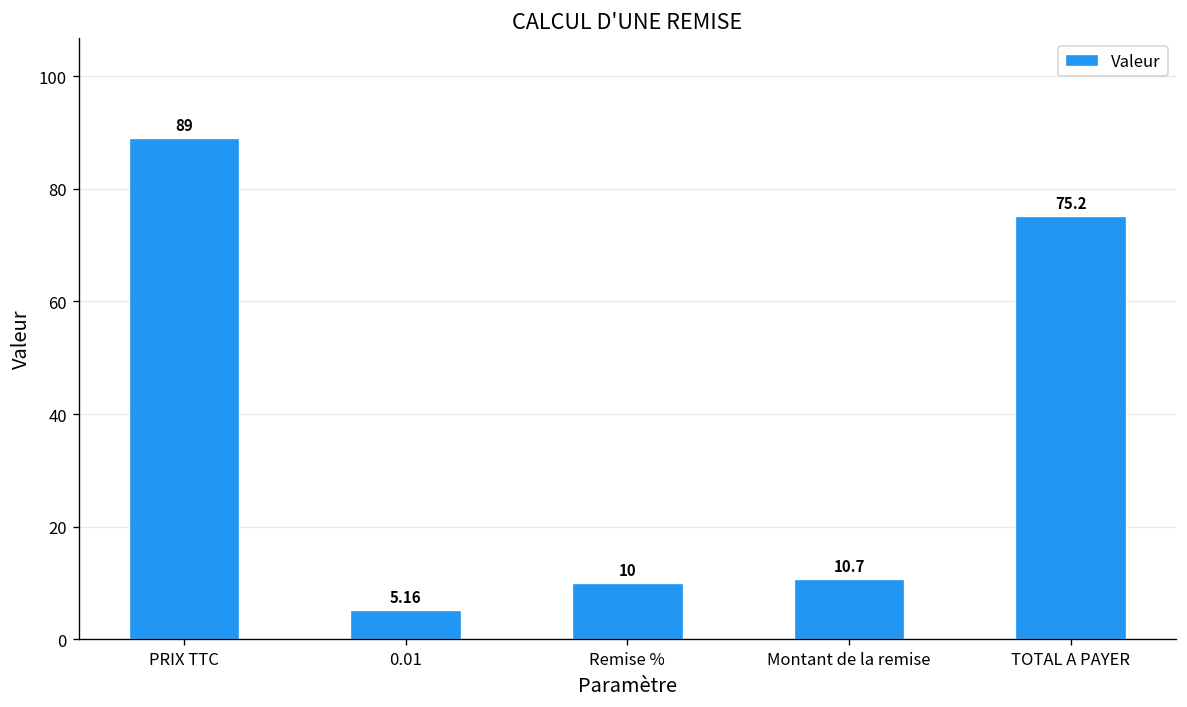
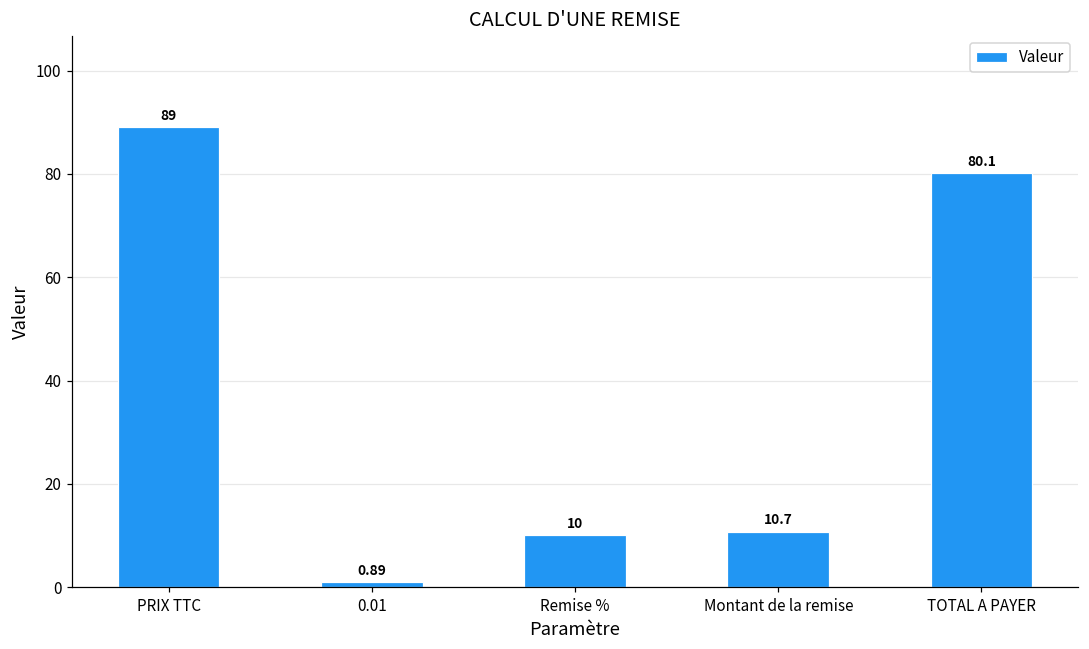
0.01: 5.16 -> 0.89
TOTAL A PAYER: 75.2 -> 80.1
